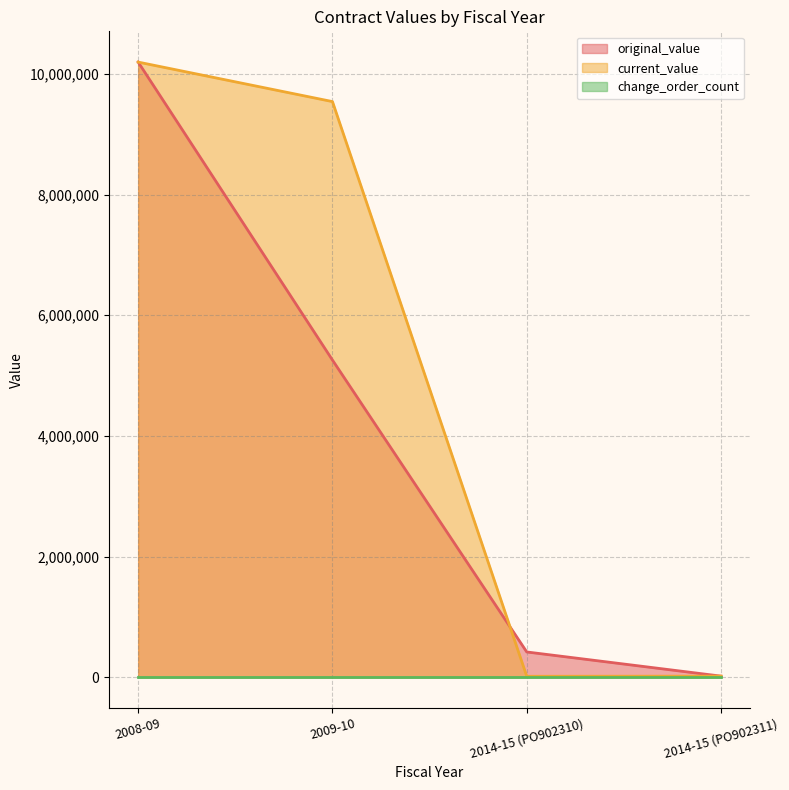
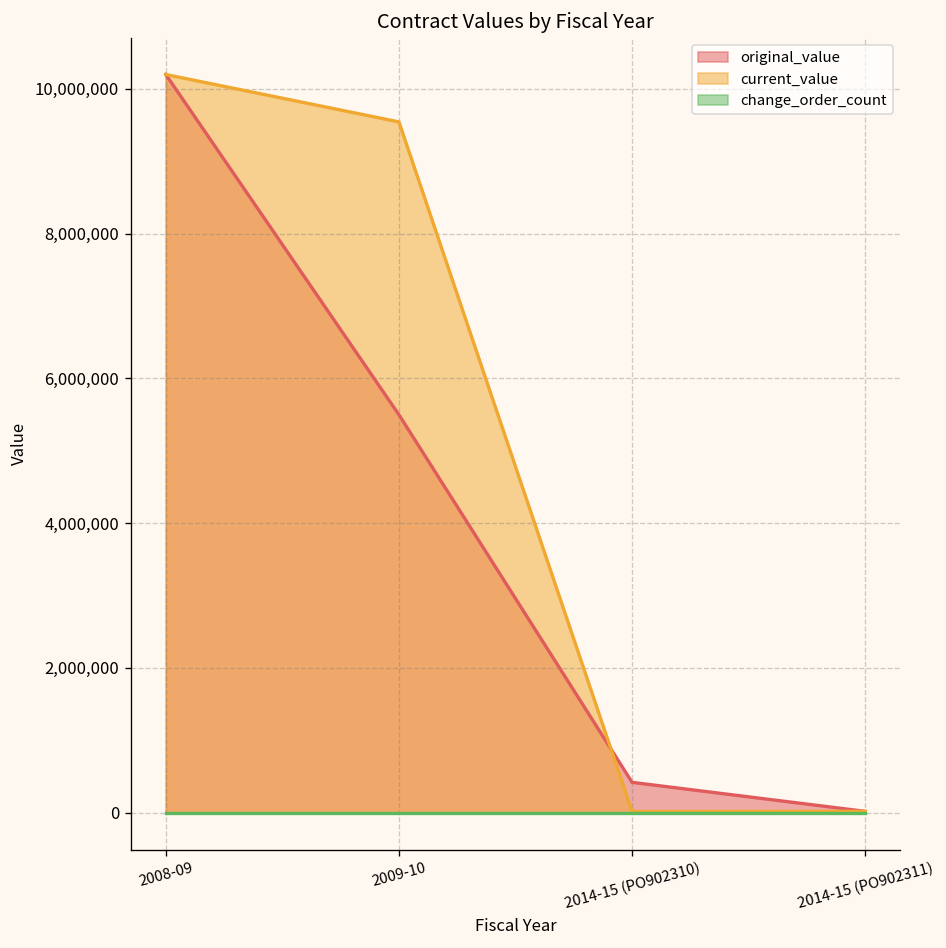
original_value, 2009-10: 5,300,000 -> 5,500,000
